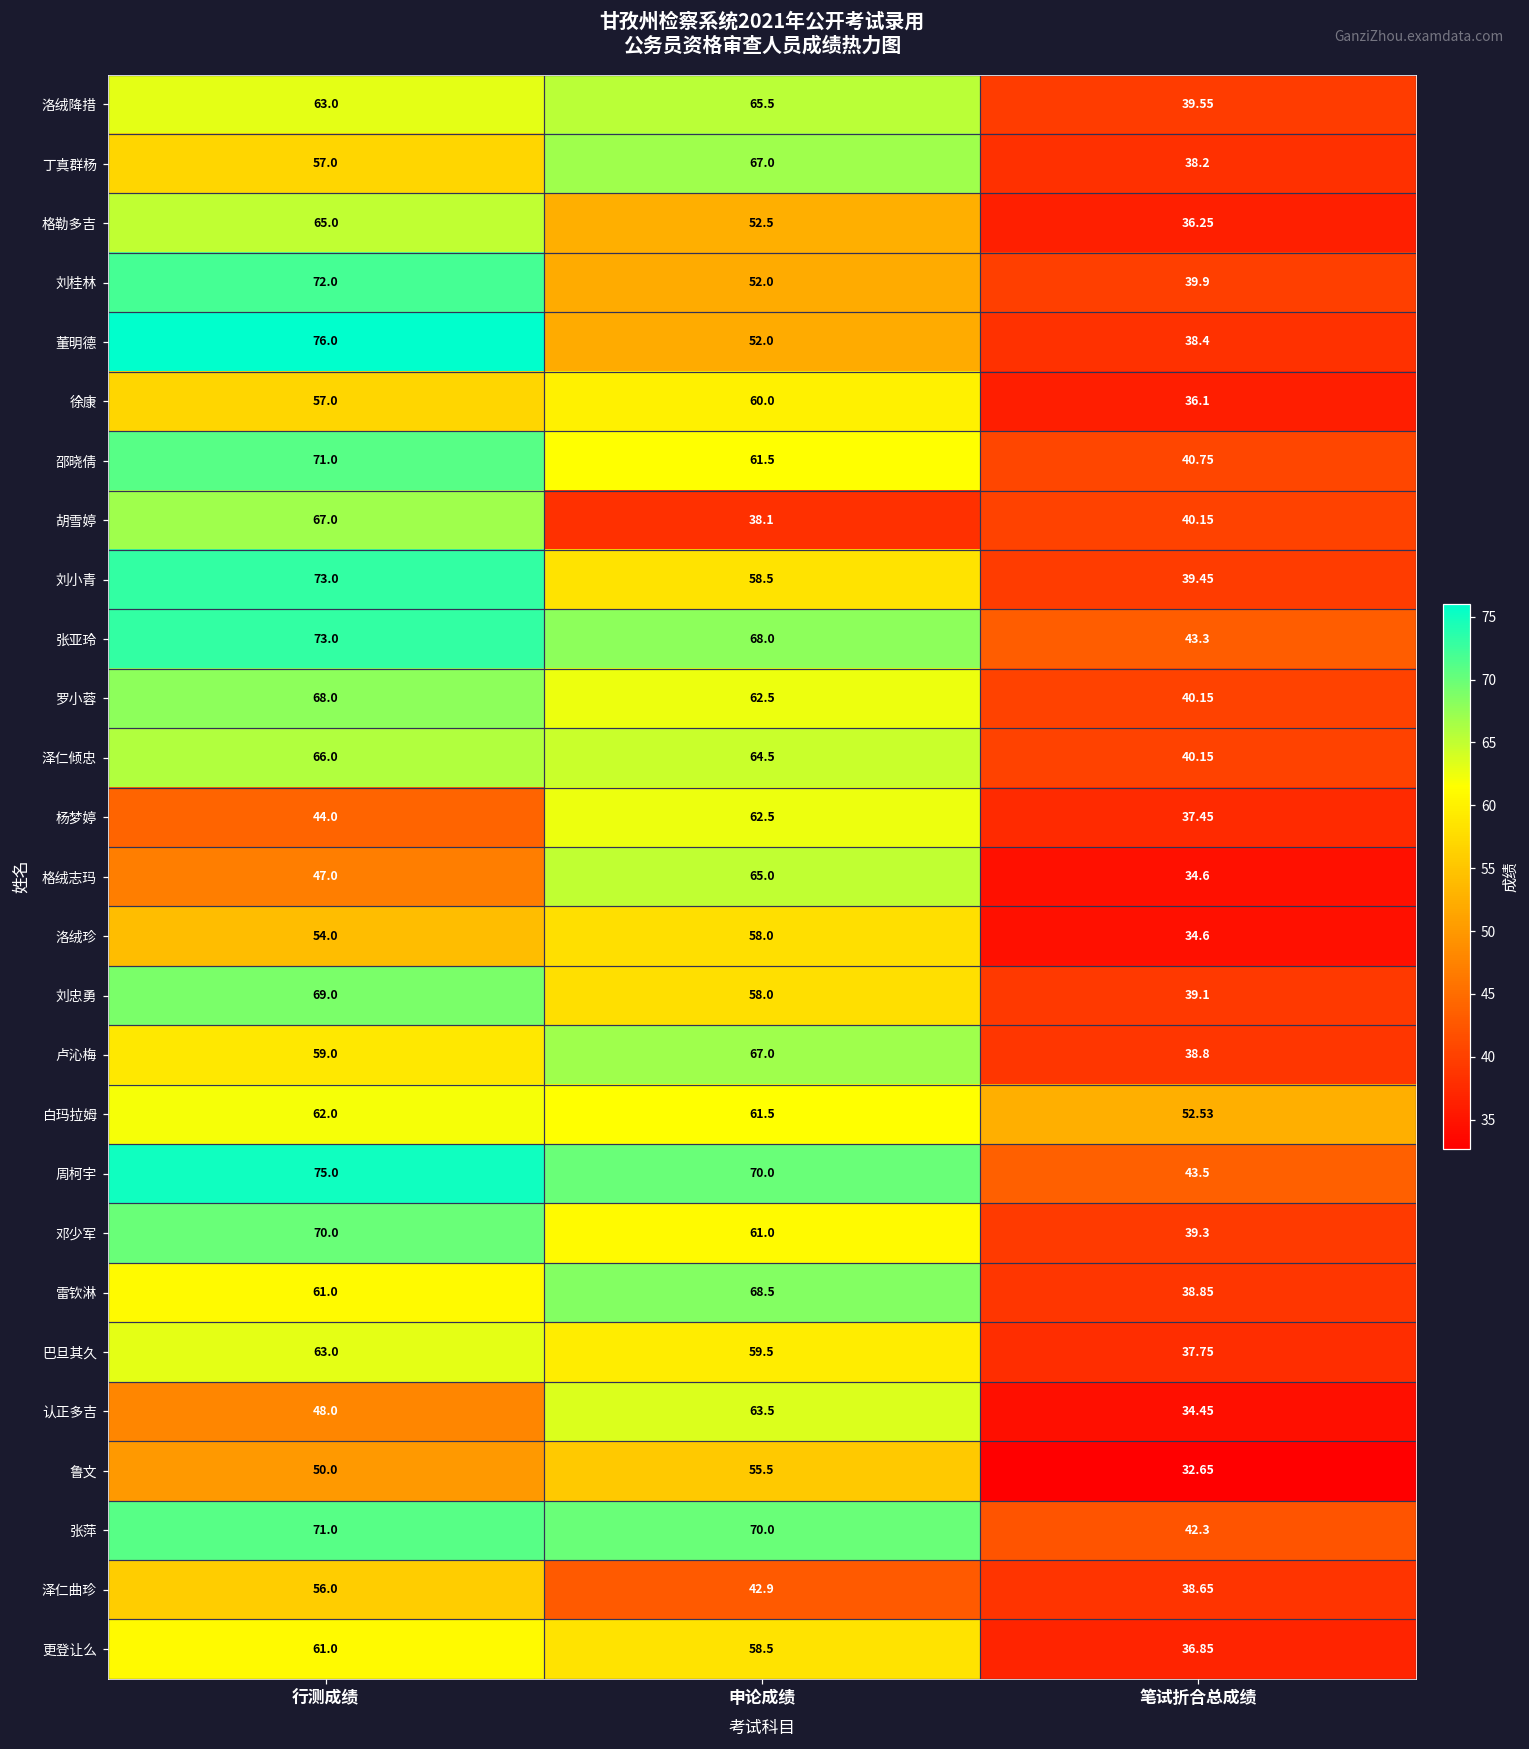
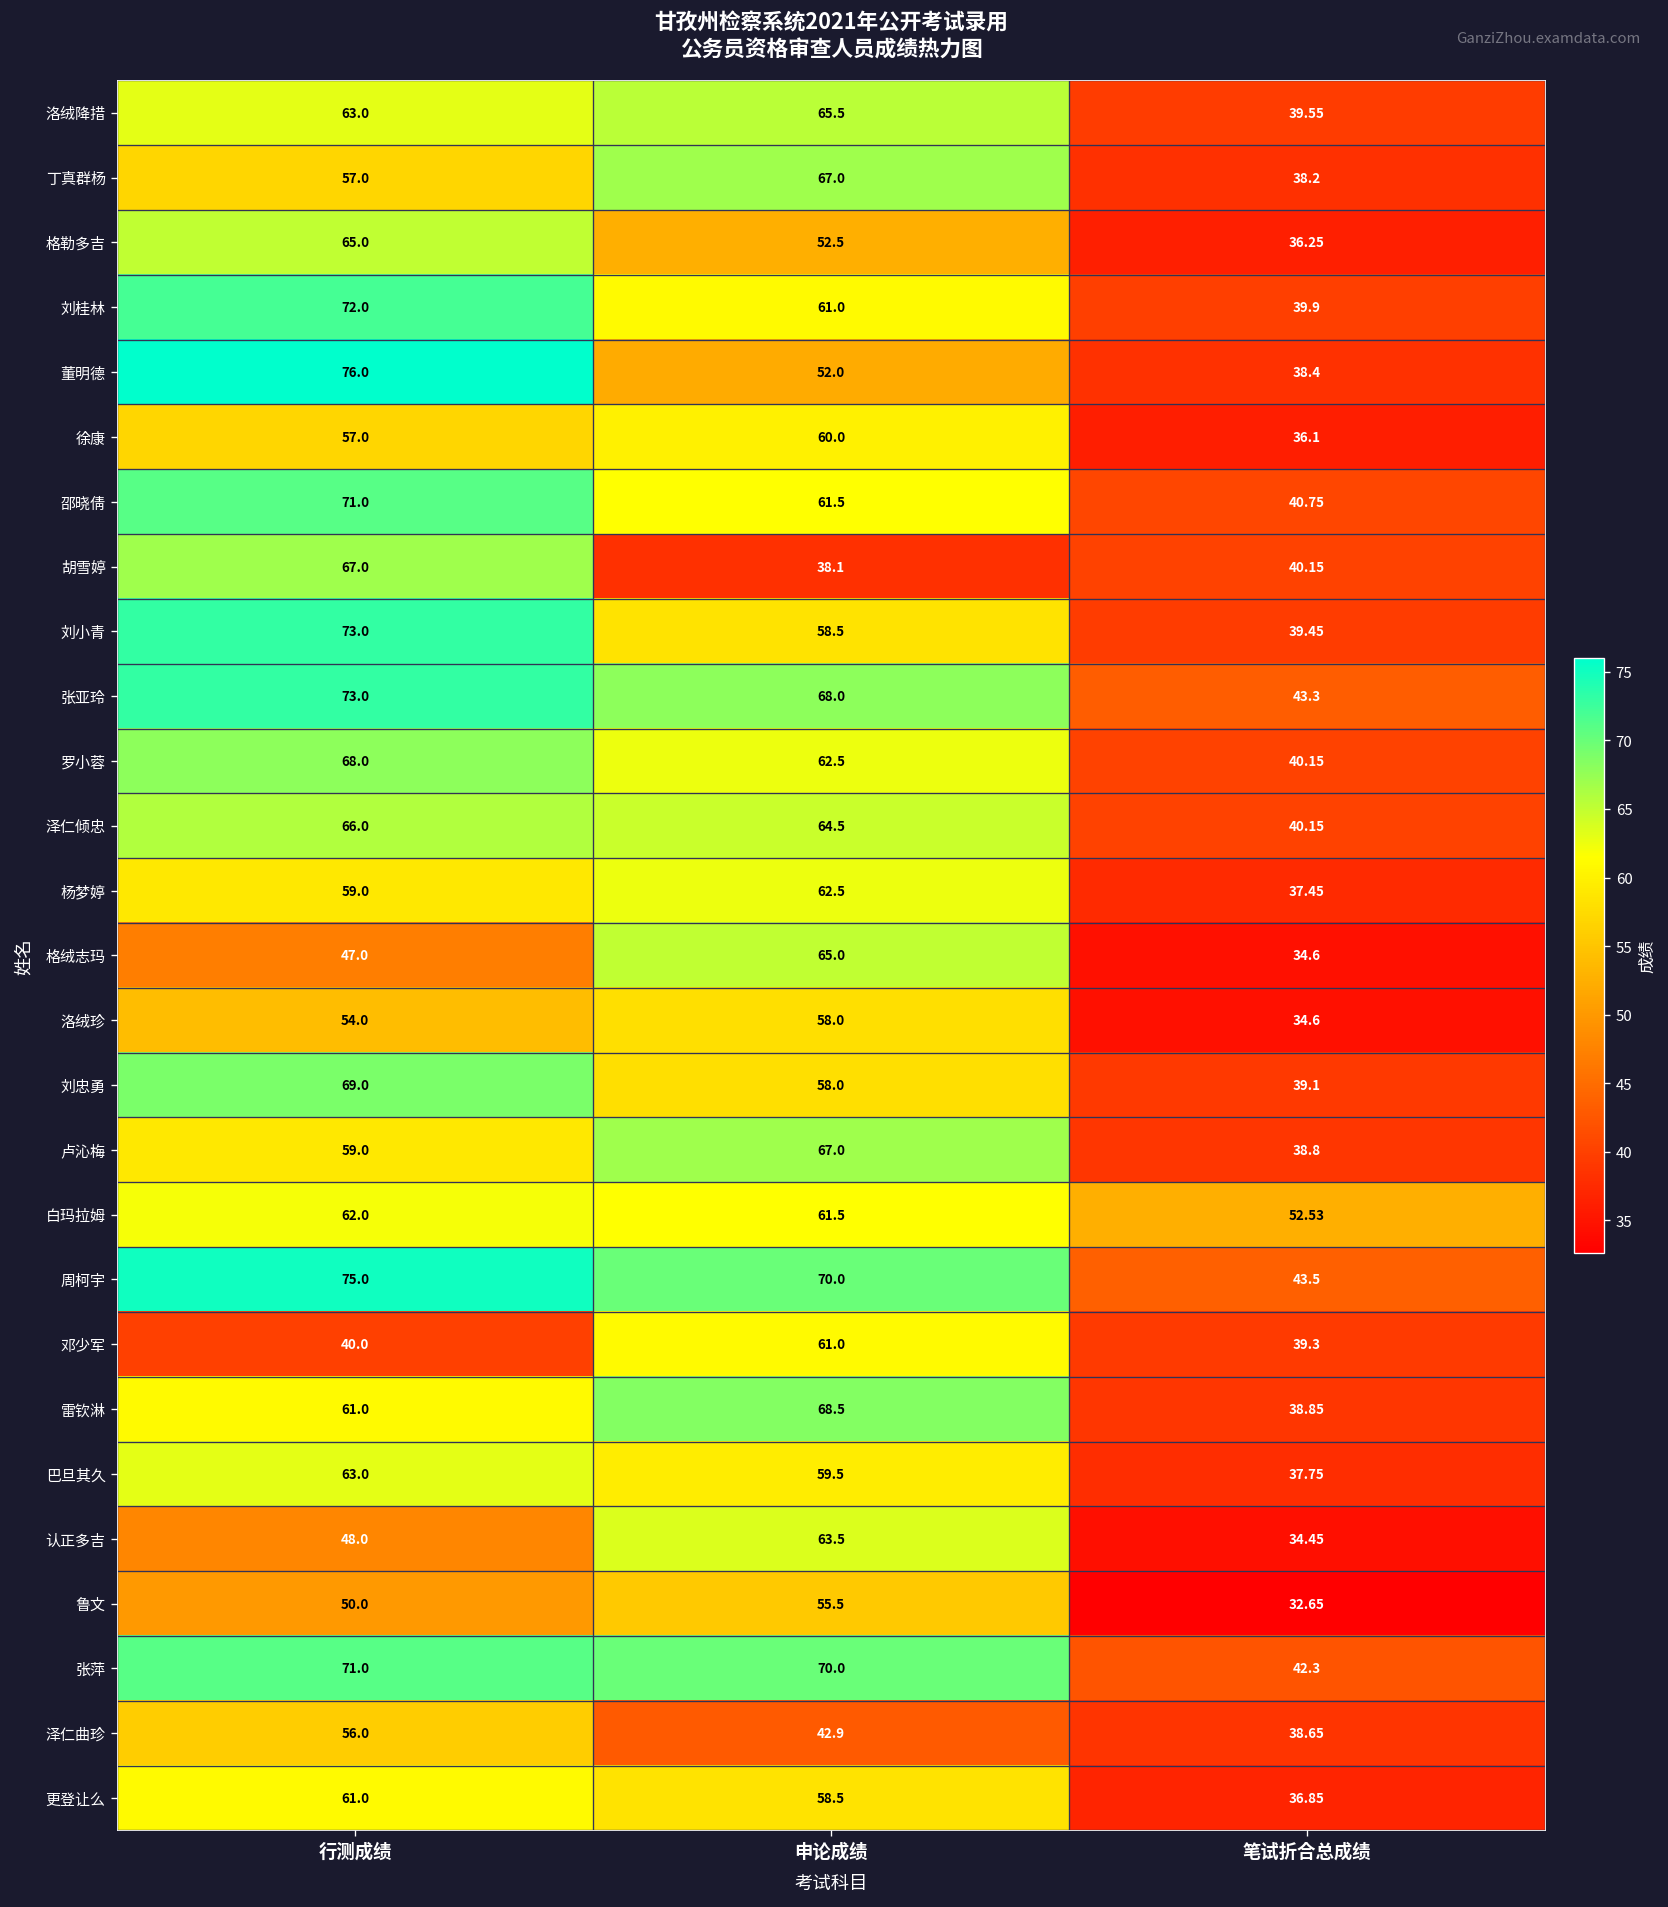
刘桂林, 申论成绩: 52.0 -> 61.0
杨梦婷, 行测成绩: 44.0 -> 59.0
邓少军, 行测成绩: 70.0 -> 40.0
